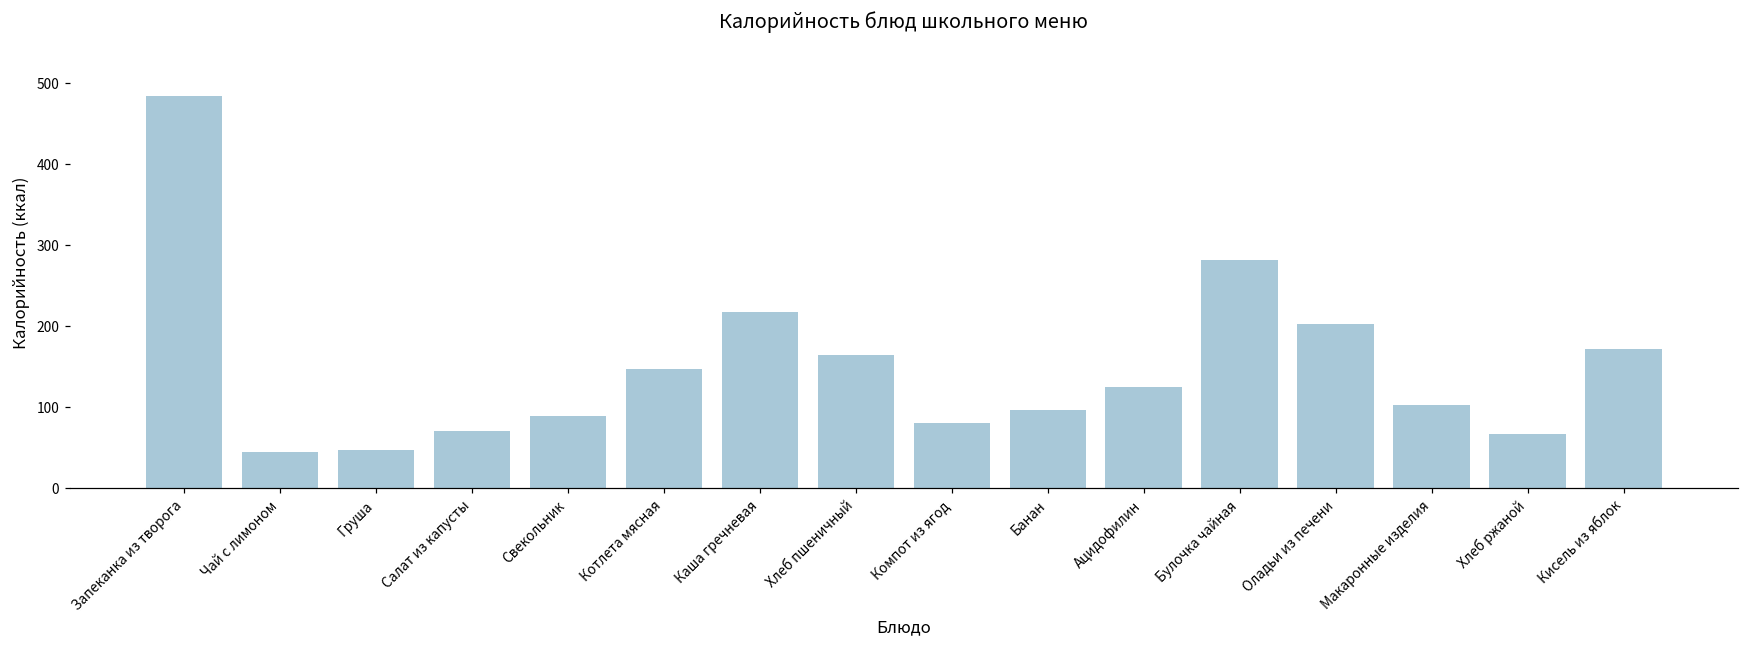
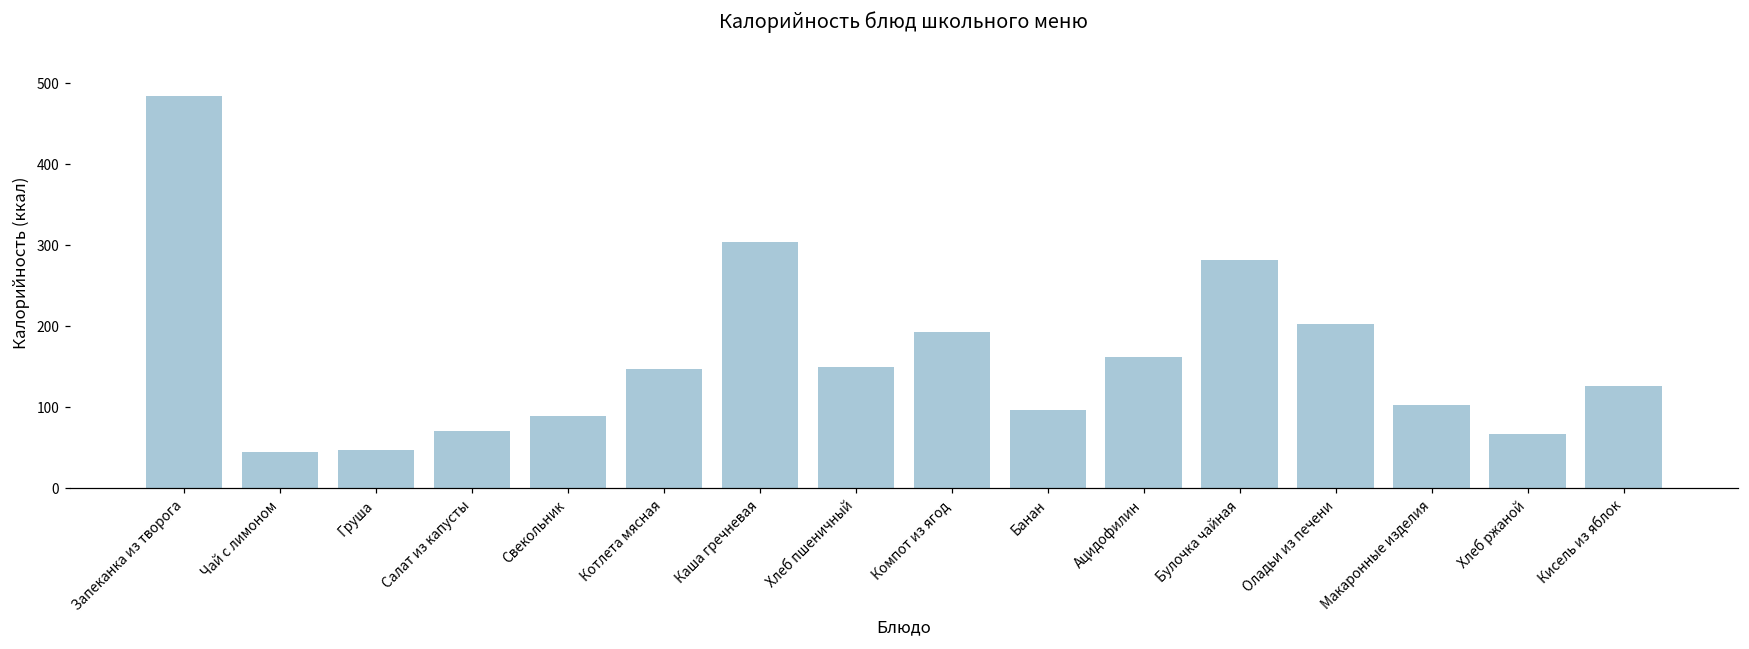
Каша гречневая: 220 -> 300
Хлеб пшеничный: 160 -> 150
Компот из ягод: 80 -> 190
Ацидофилин: 130 -> 160
Кисель из яблок: 170 -> 130
